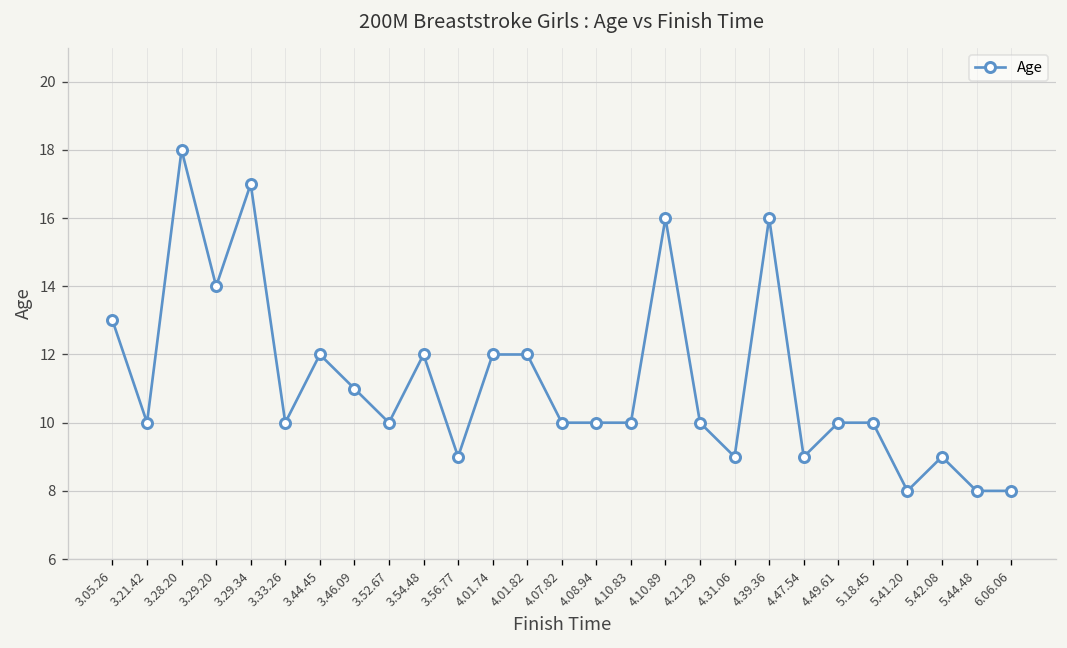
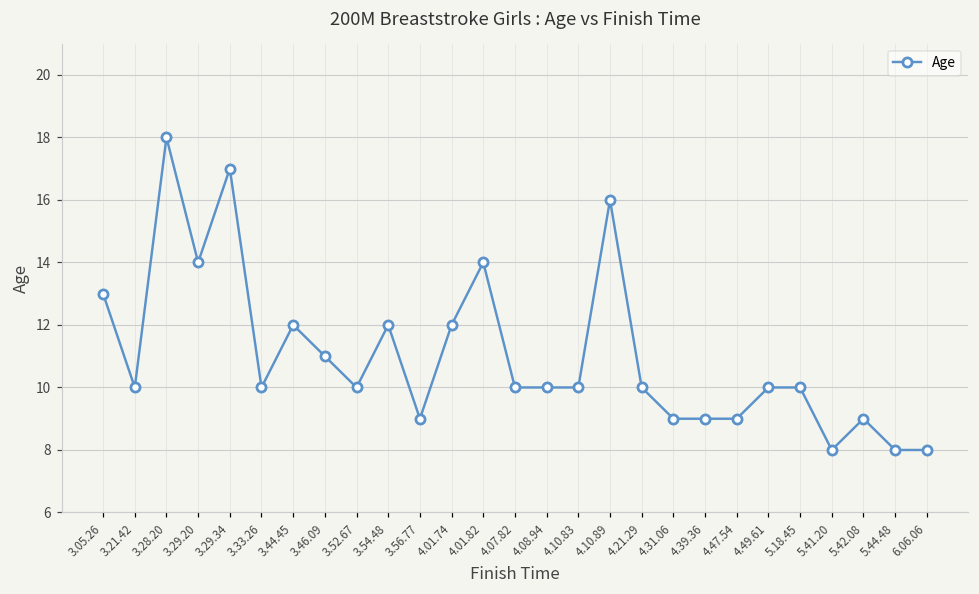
4.01.82: 12 -> 14
4.39.36: 16 -> 9
